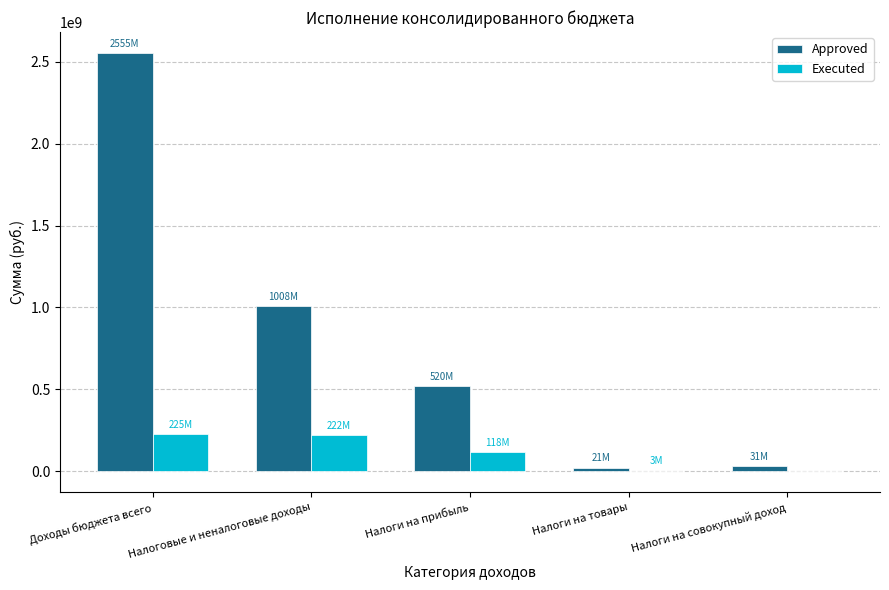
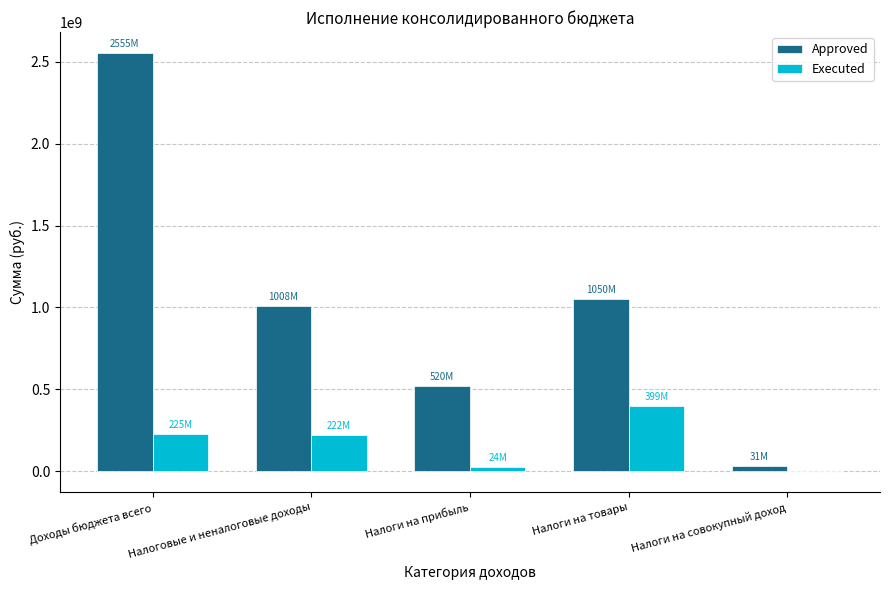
Executed, Налоги на прибыль: 118M -> 24M
Approved, Налоги на товары: 21M -> 1050M
Executed, Налоги на товары: 3M -> 399M
